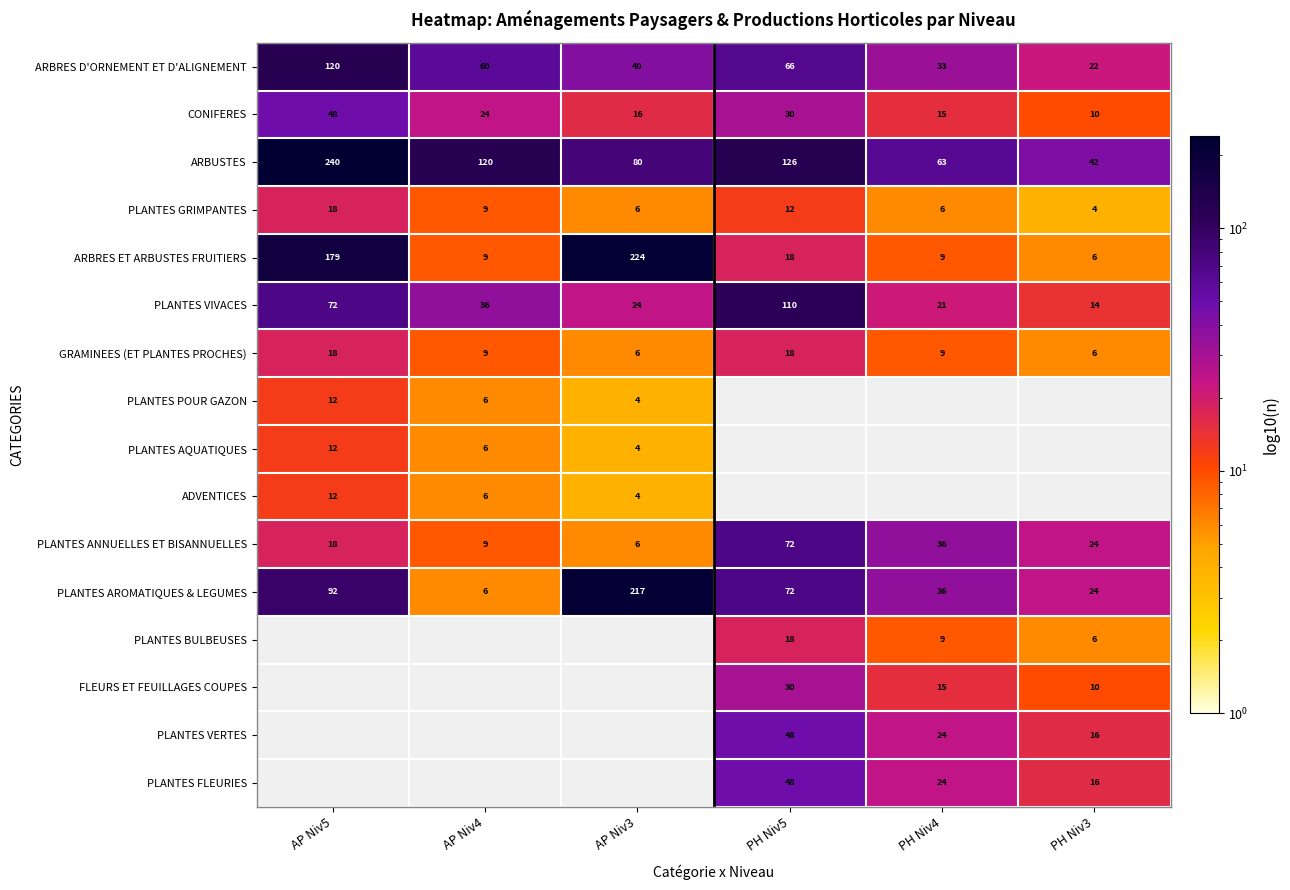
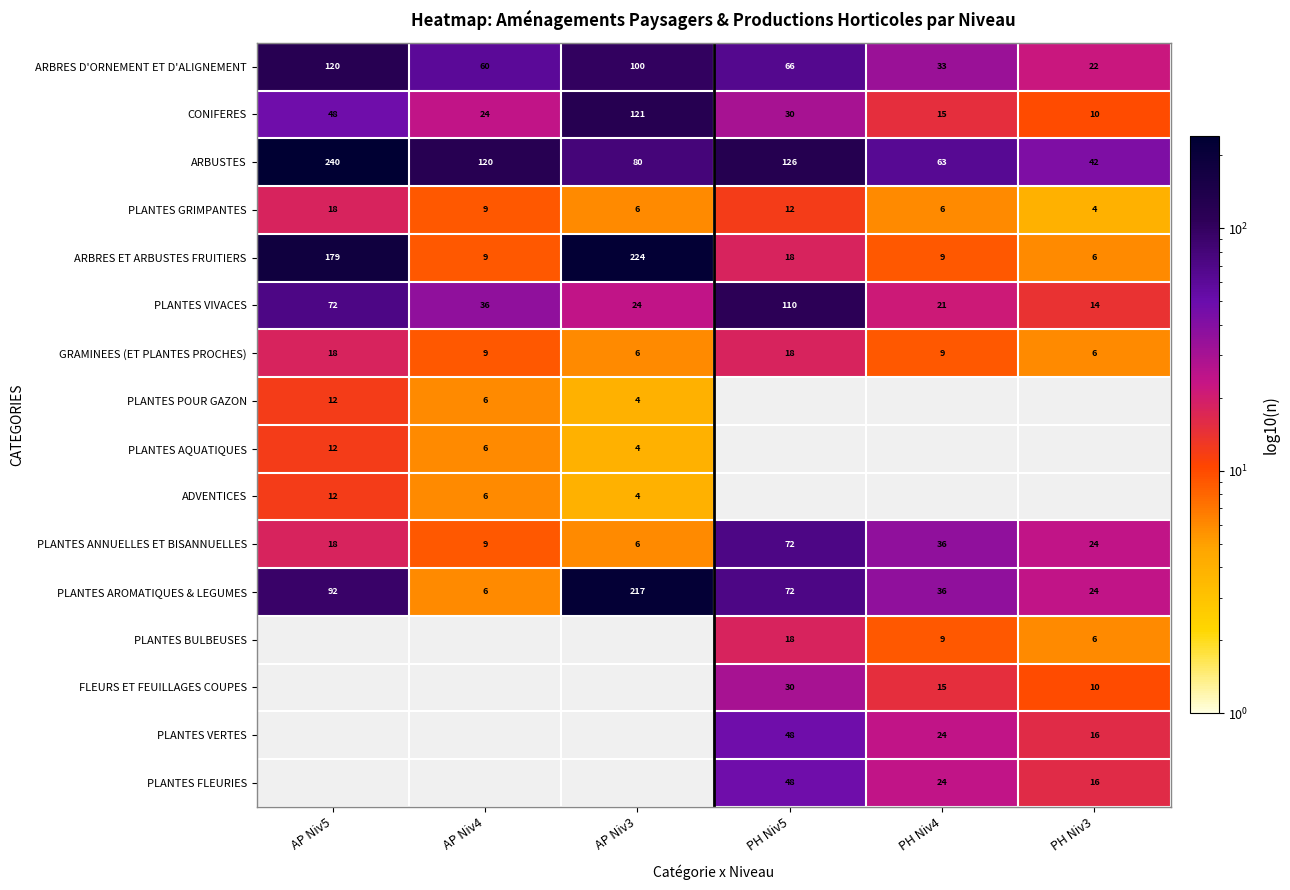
ARBRES D'ORNEMENT ET D'ALIGNEMENT, AP Niv3: 40 -> 100
CONIFERES, AP Niv3: 16 -> 121
